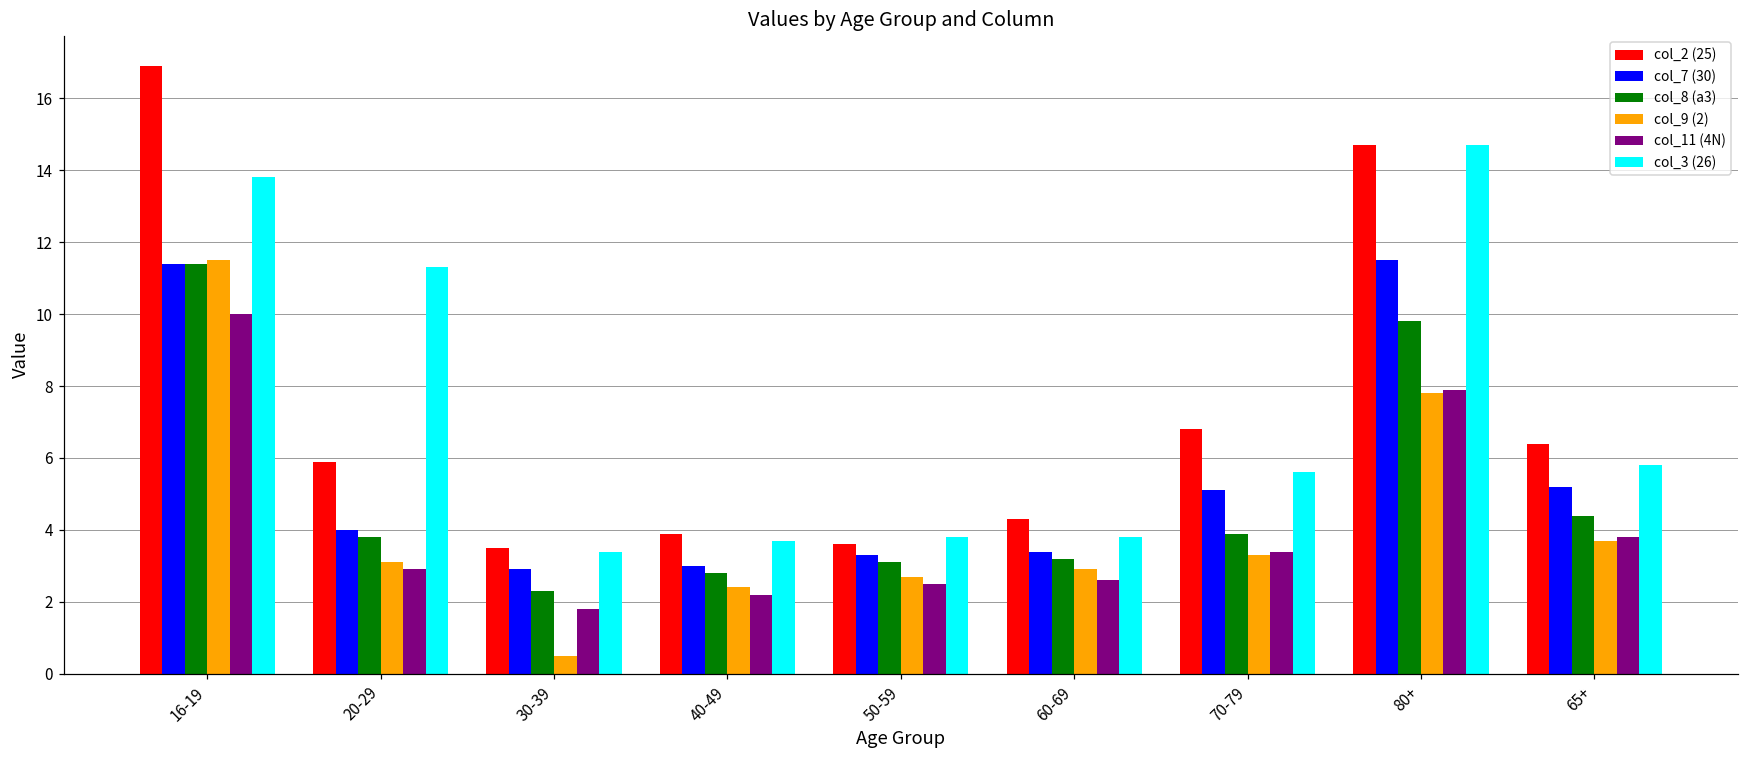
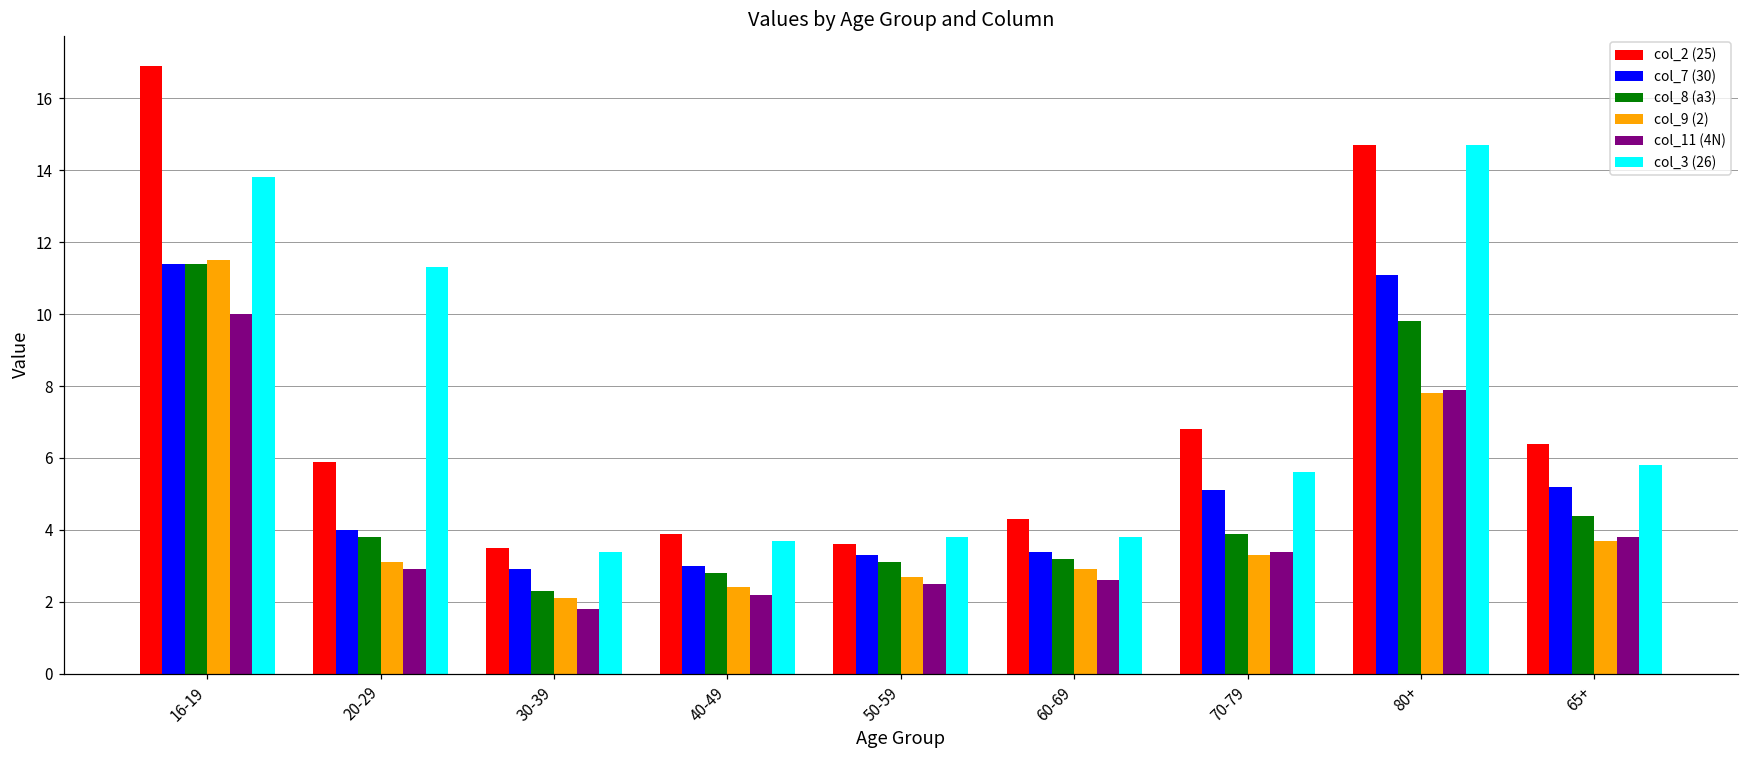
col_9 (2), 30-39: 0.5 -> 2.1
col_7 (30), 80+: 11.5 -> 11.1
